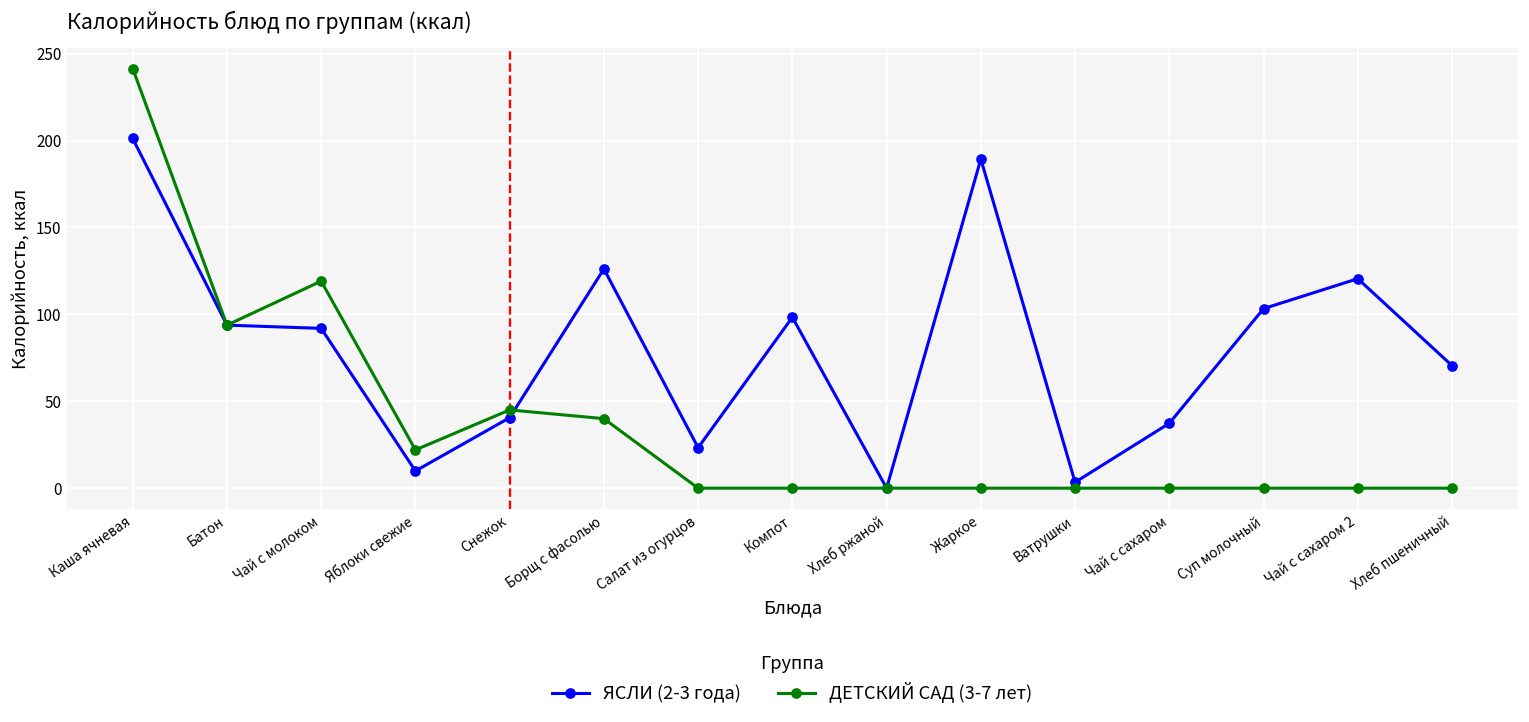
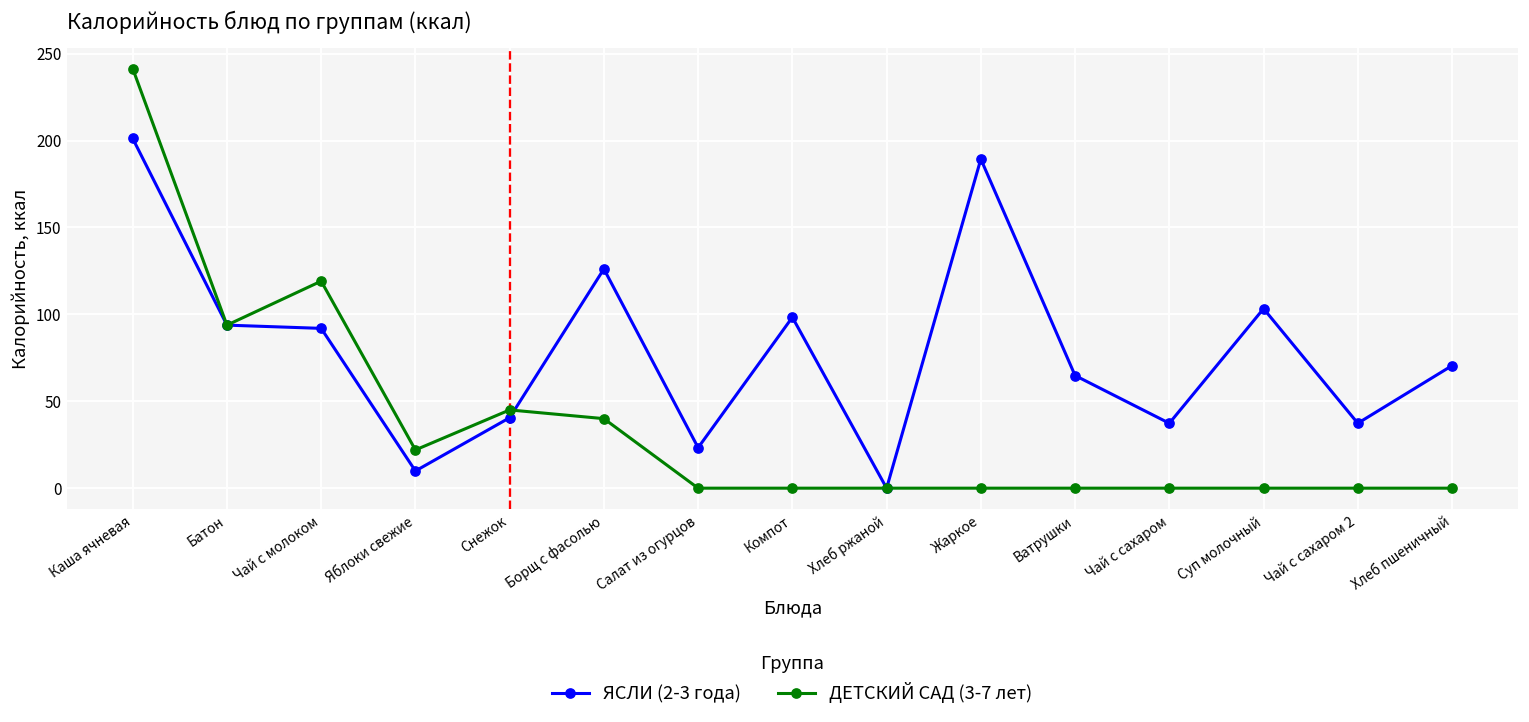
ЯСЛИ (2-3 года), Ватрушки: 3 -> 65
ЯСЛИ (2-3 года), Чай с сахаром 2: 121 -> 37
